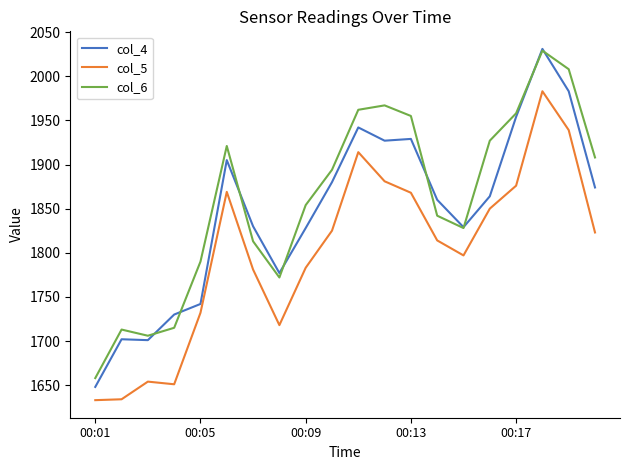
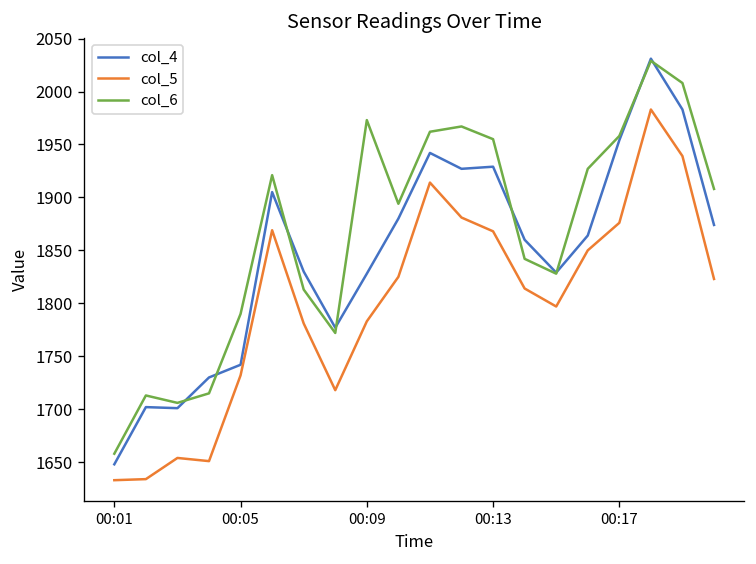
col_6, 00:09: 1850 -> 1970
